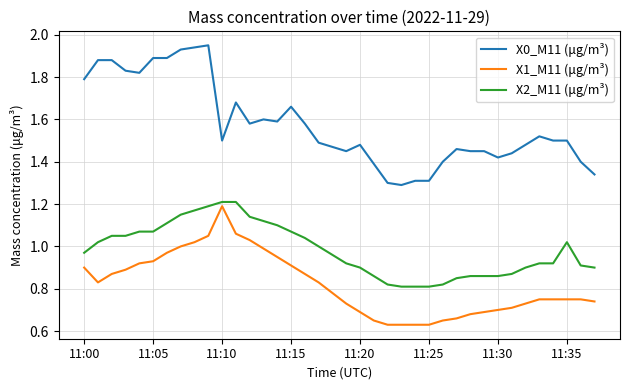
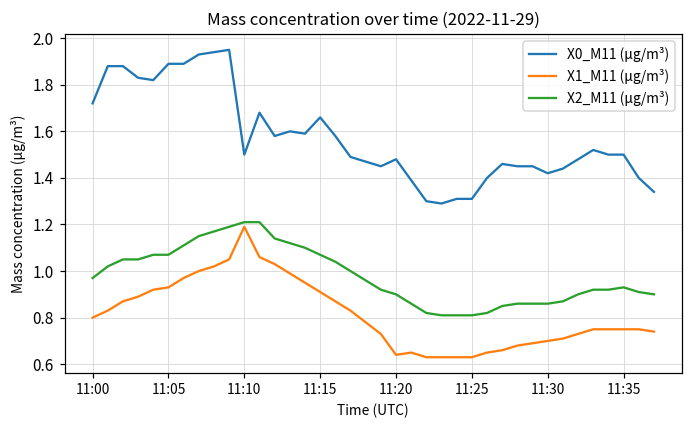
X0_M11 (μg/m³), 11:00: 1.79 -> 1.72
X1_M11 (μg/m³), 11:00: 0.9 -> 0.8
X1_M11 (μg/m³), 11:20: 0.69 -> 0.64
X2_M11 (μg/m³), 11:35: 1.02 -> 0.93
